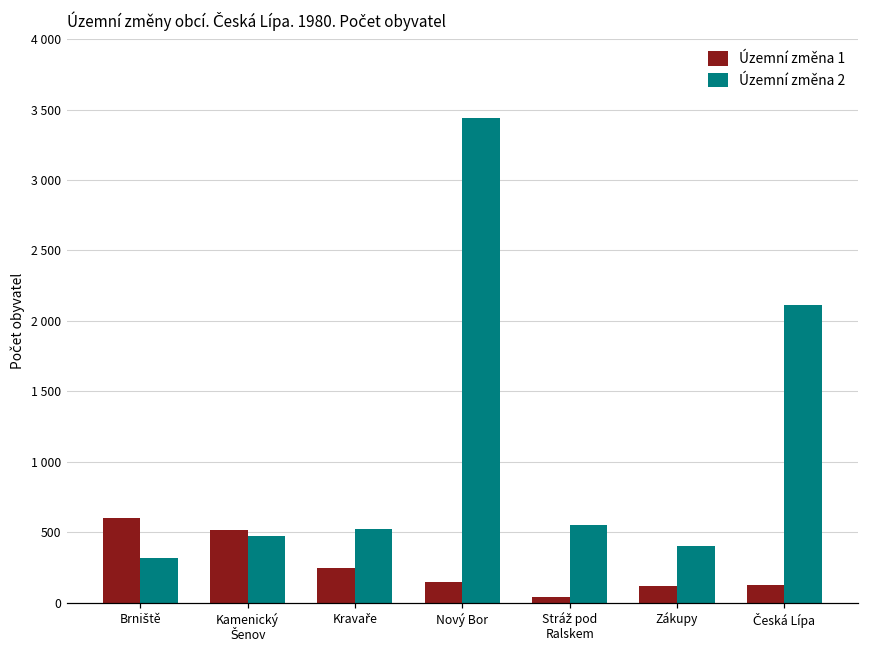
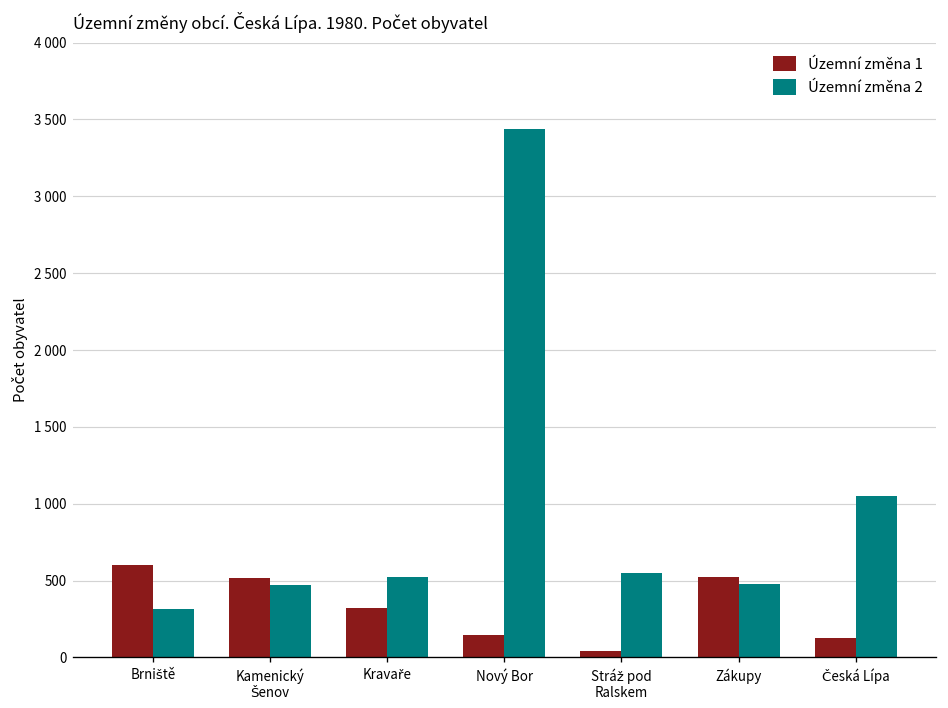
Územní změna 1, Kravaře: 240 -> 320
Územní změna 1, Zákupy: 120 -> 530
Územní změna 2, Zákupy: 400 -> 480
Územní změna 2, Česká Lípa: 2110 -> 1050
